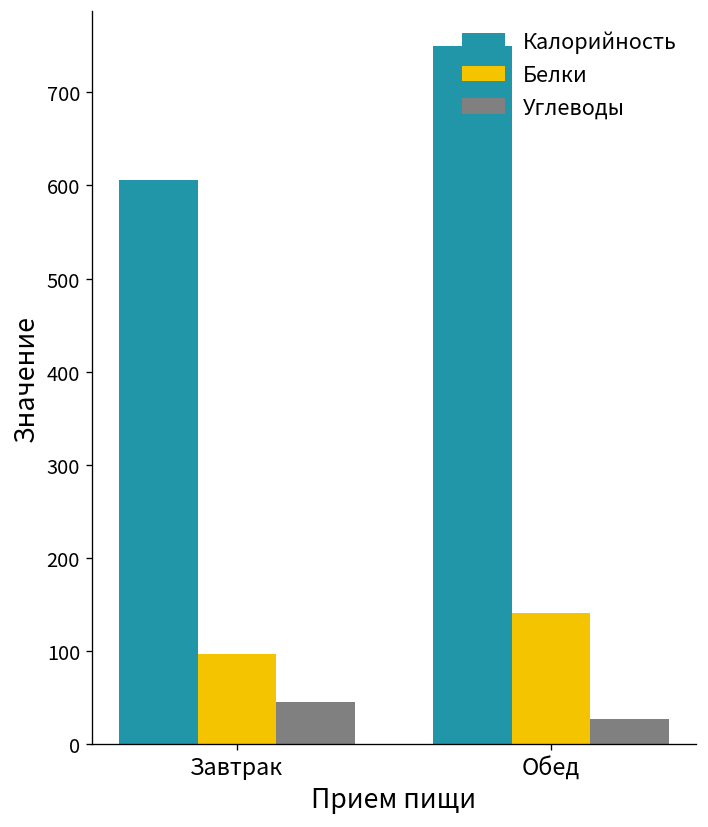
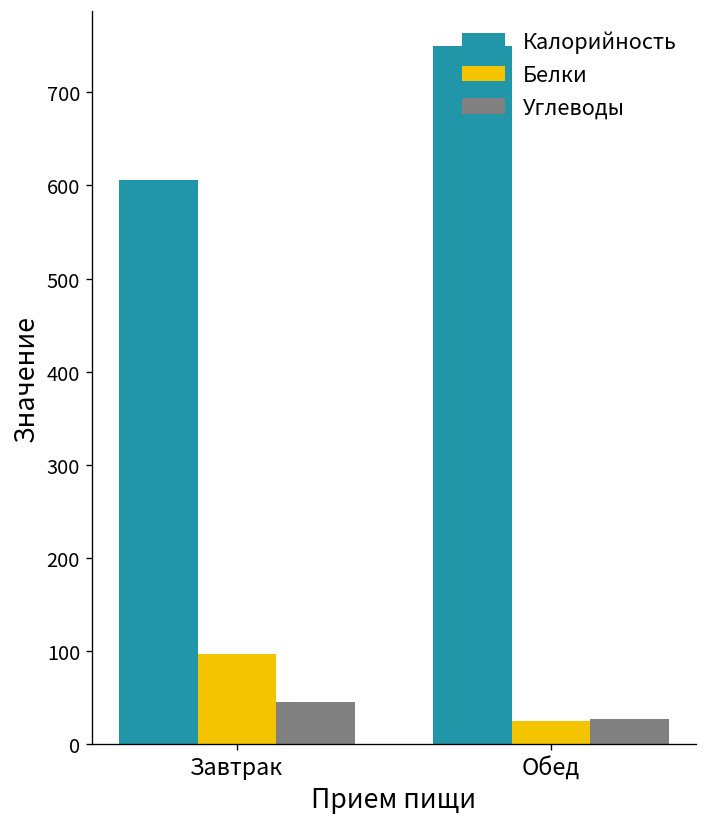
Белки, Обед: 140 -> 30
